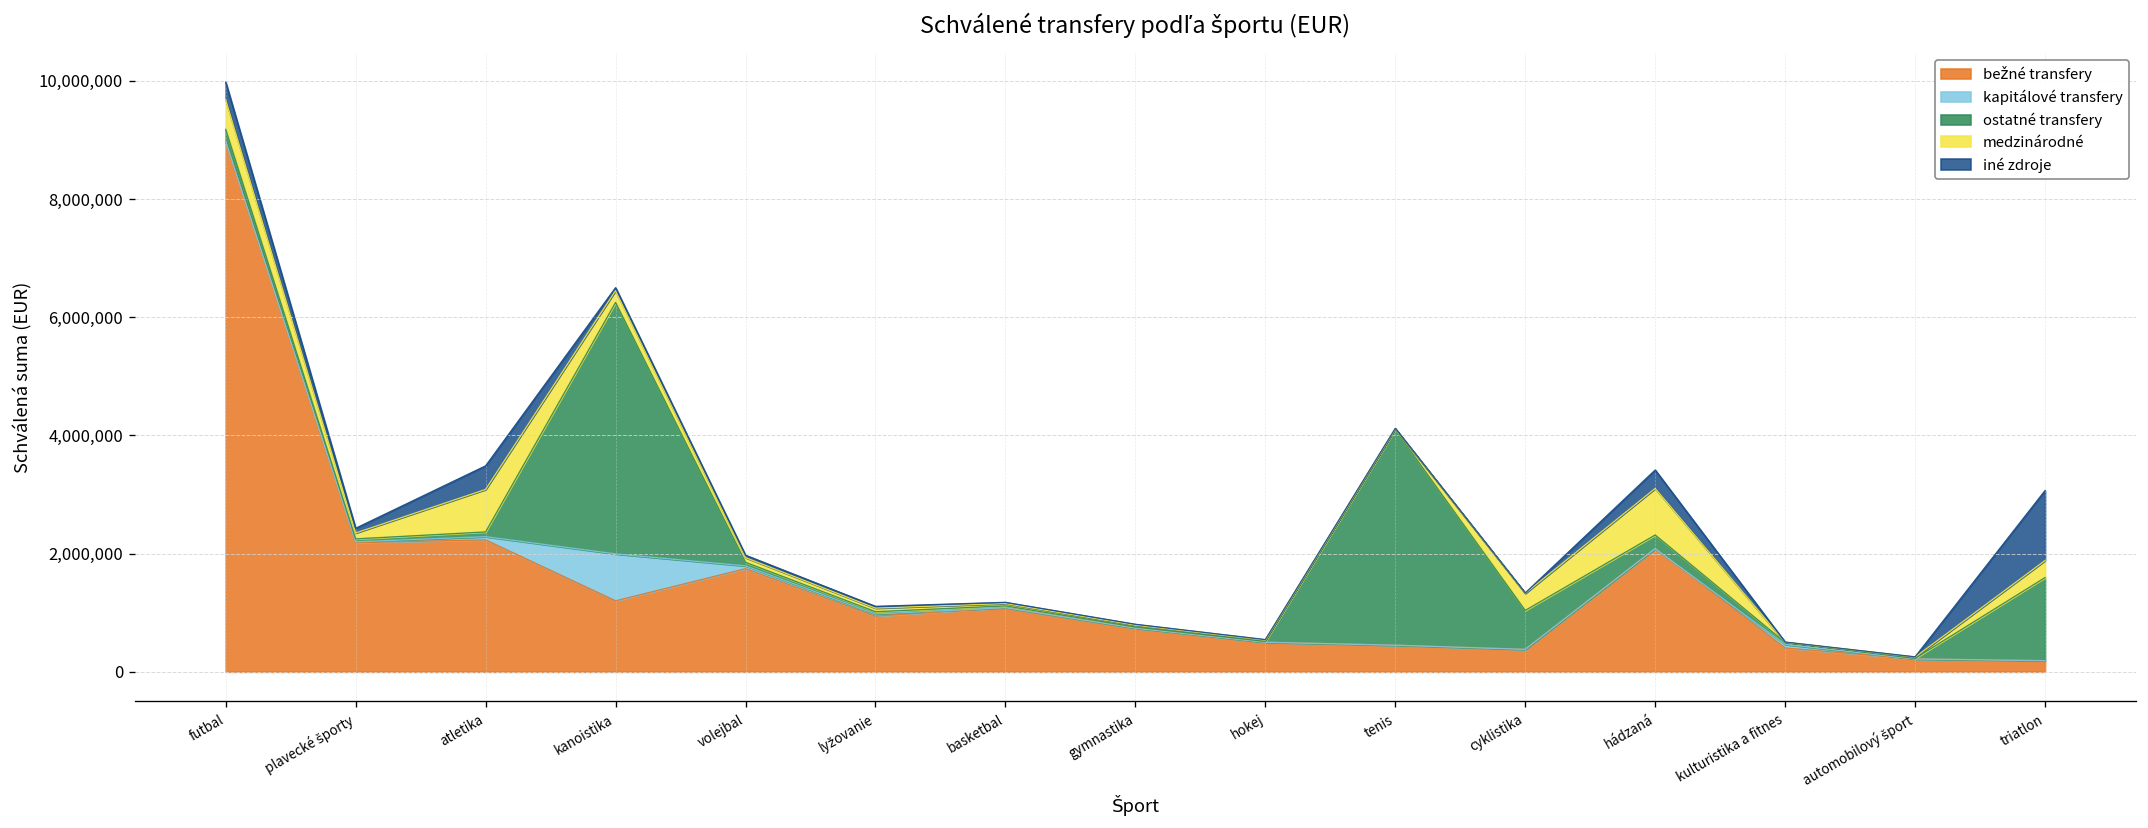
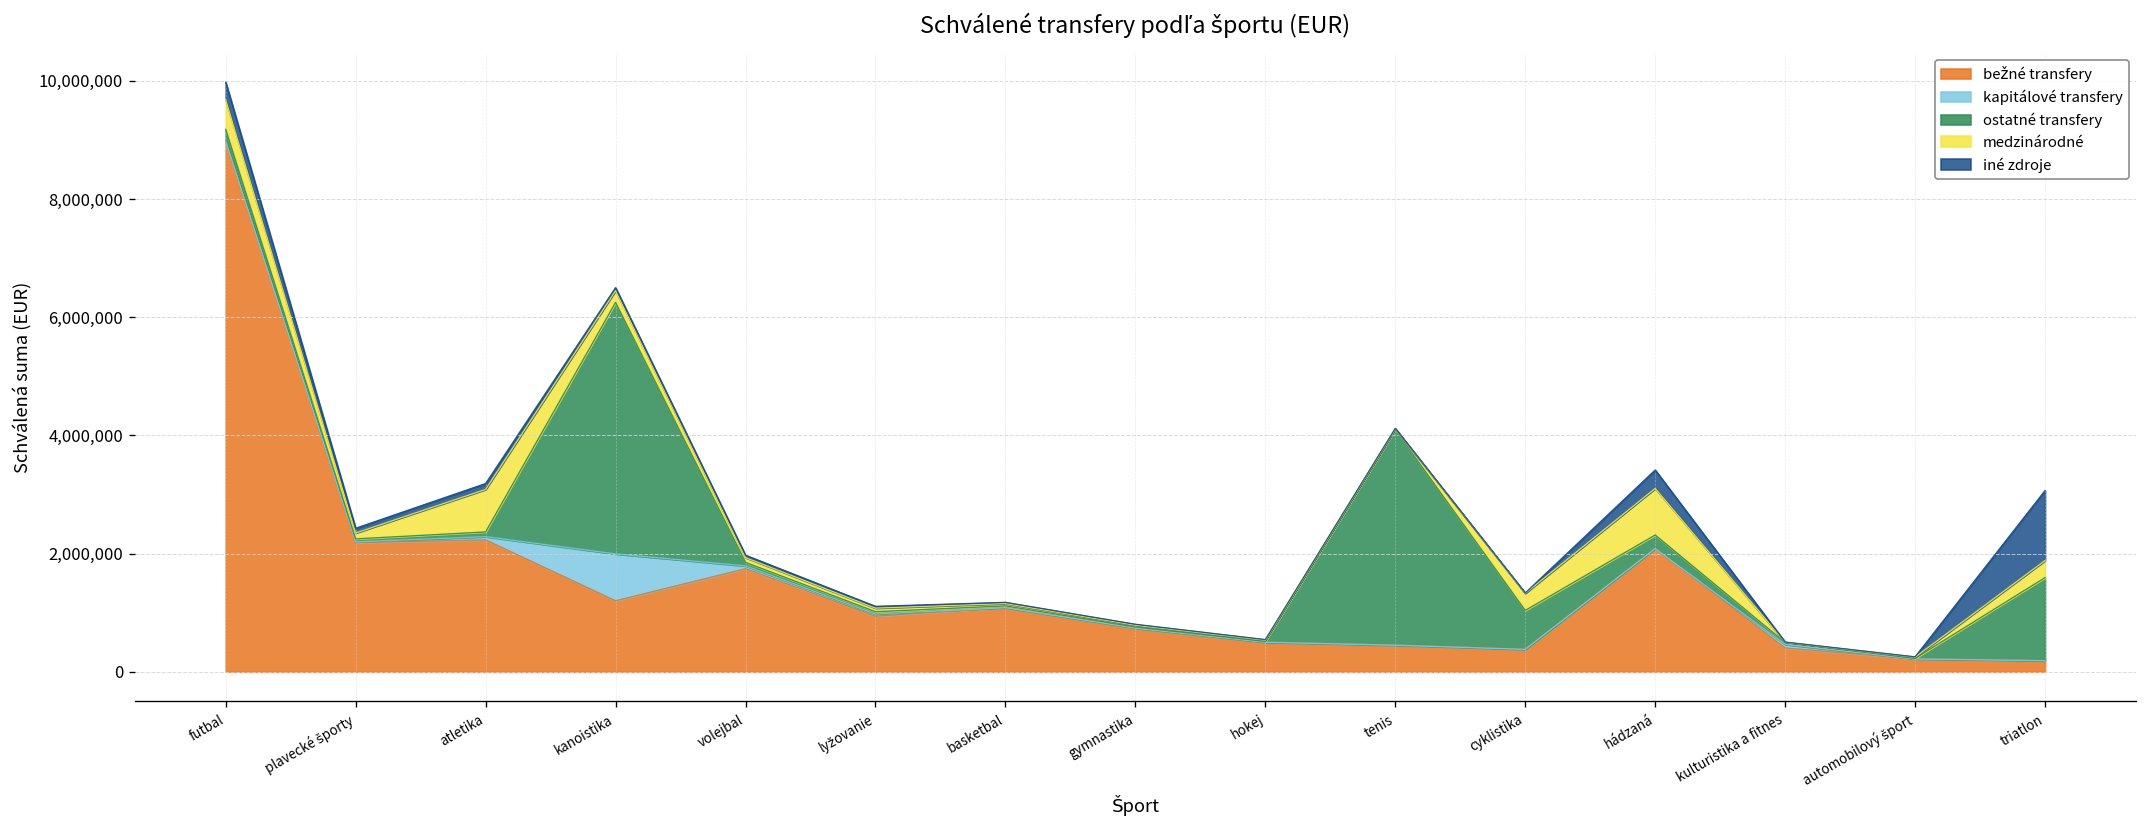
iné zdroje, atletika: 400,000 -> 100,000
